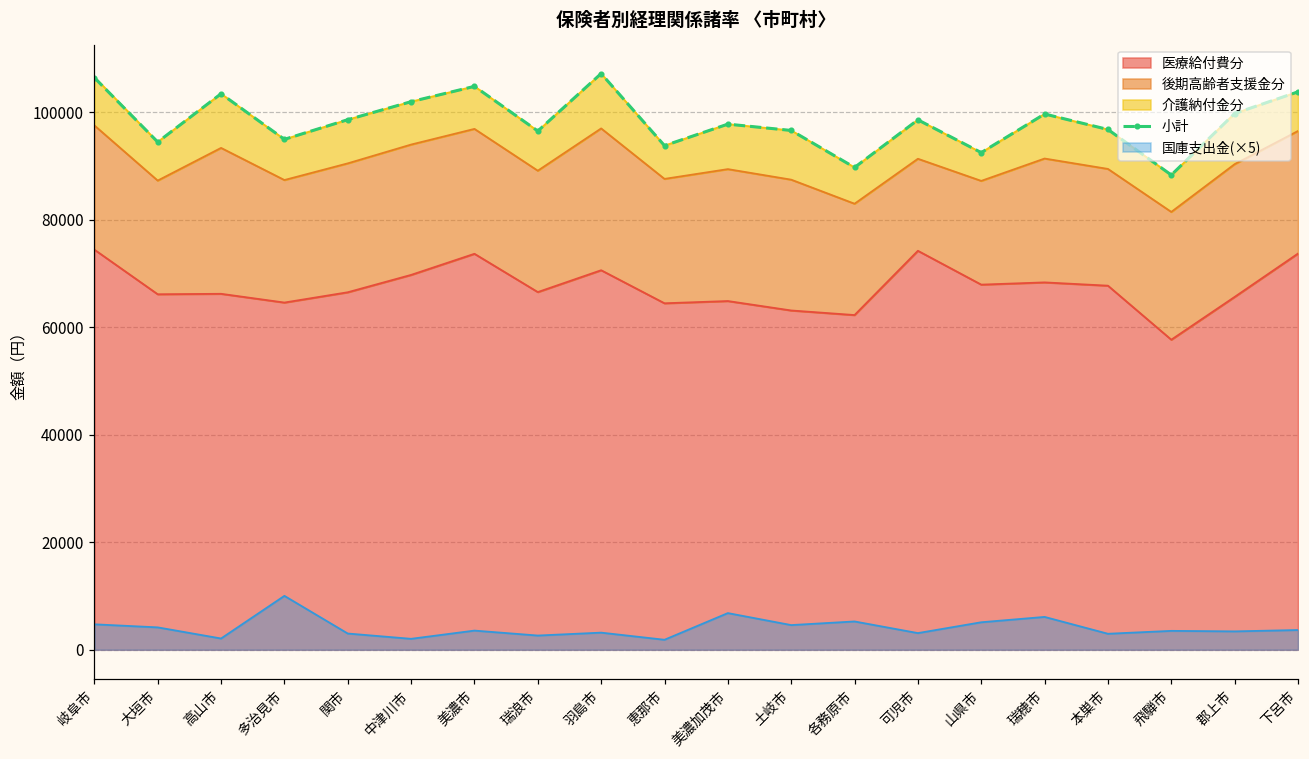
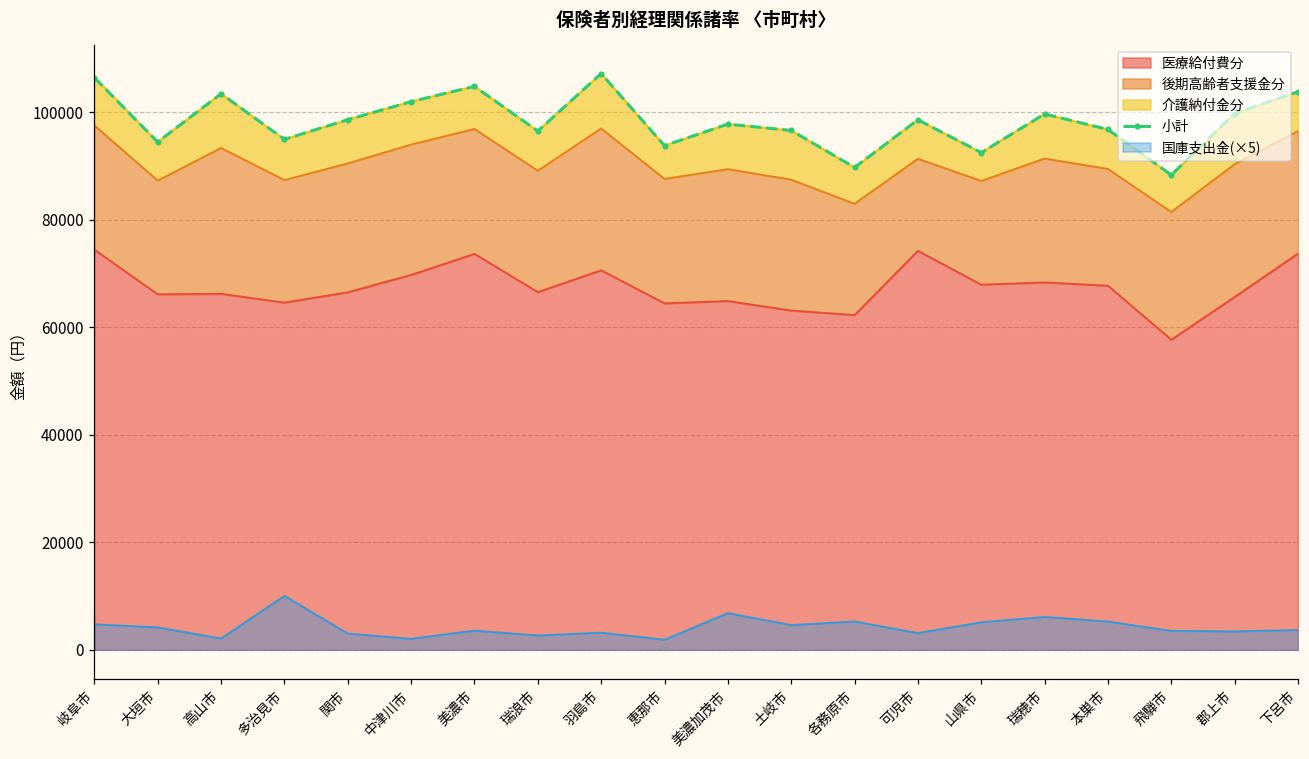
国庫支出金(×5), 本巣市: 3000 -> 5000
